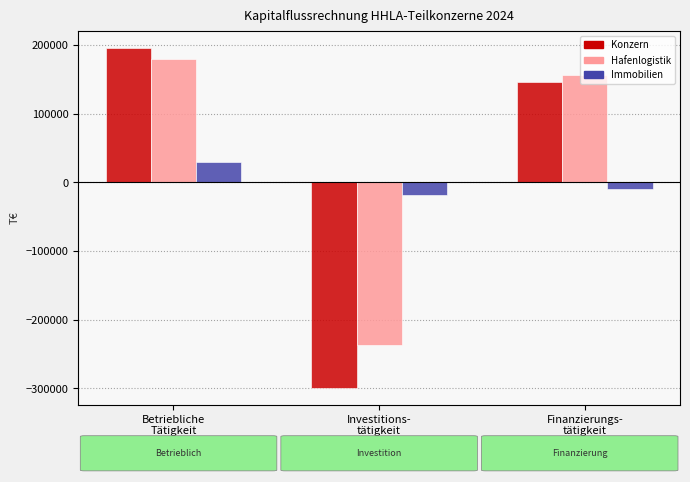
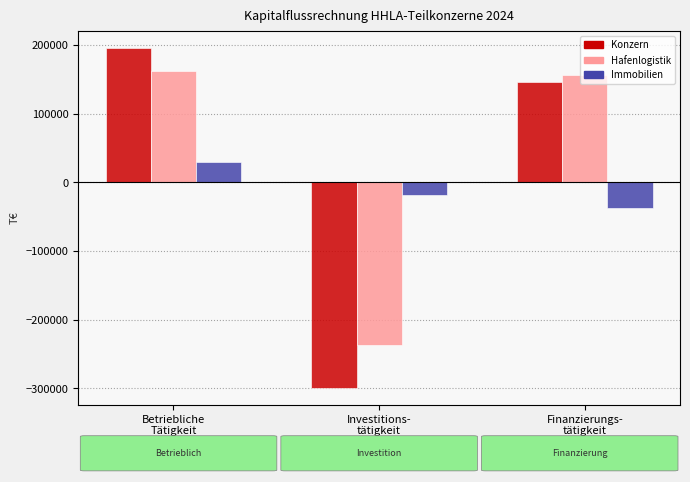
Hafenlogistik, Betriebliche Tätigkeit: 180000 -> 160000
Immobilien, Finanzierungs- tätigkeit: -10000 -> -40000
